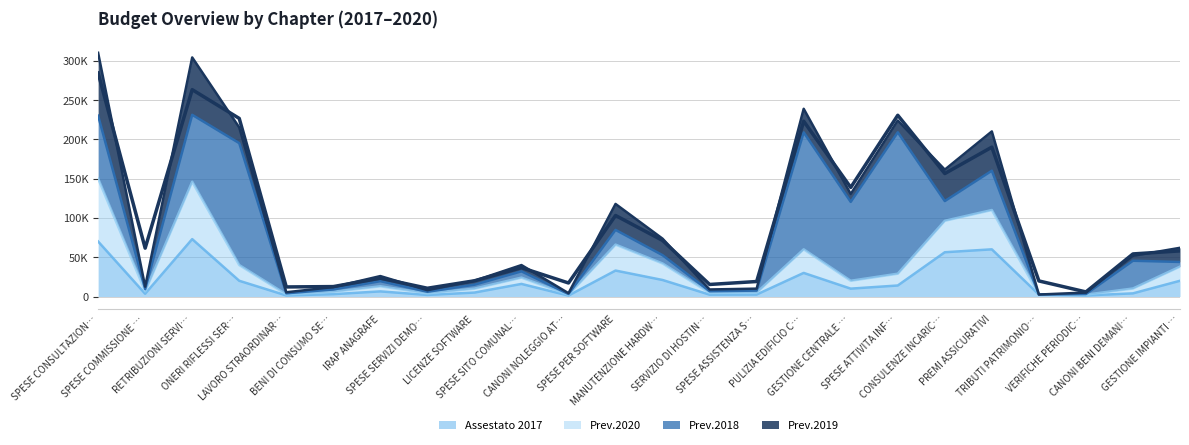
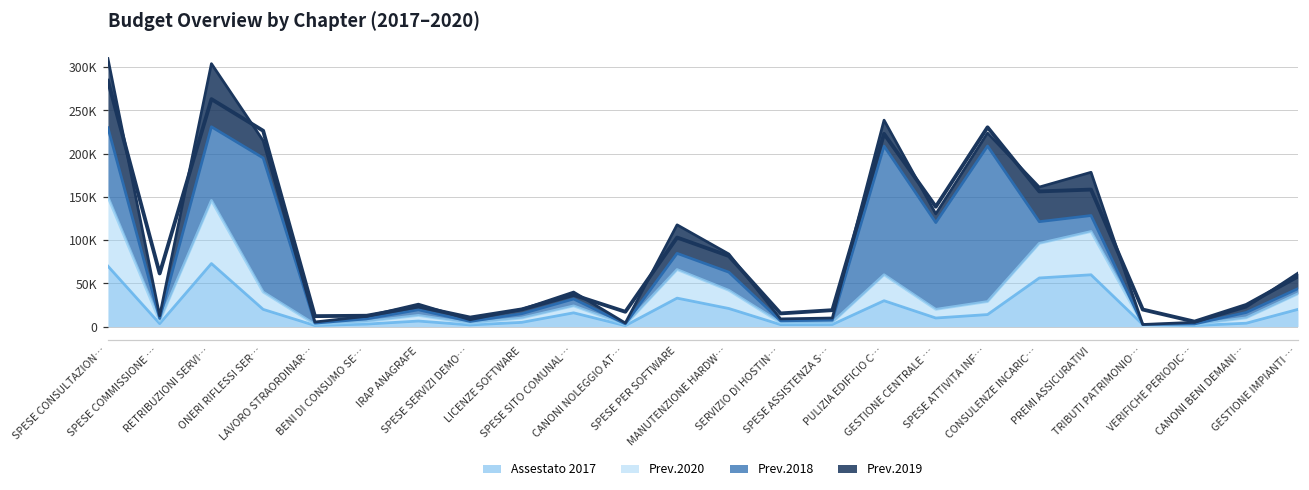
Prev.2018, MANUTENZIONE HARDW…: 10000 -> 20000
Prev.2018, PREMI ASSICURATIVI: 50000 -> 20000
Prev.2018, CANONI BENI DEMANI…: 40000 -> 10000
